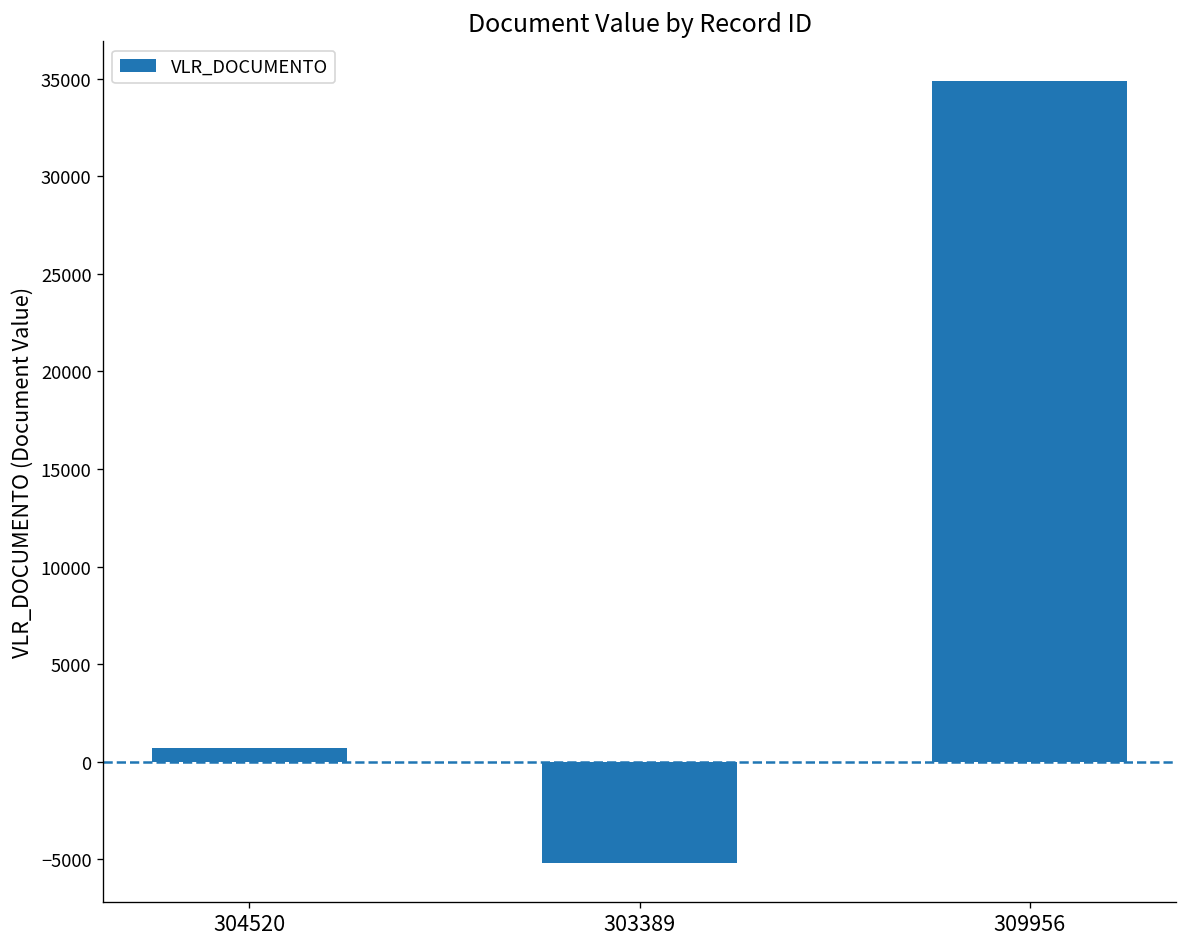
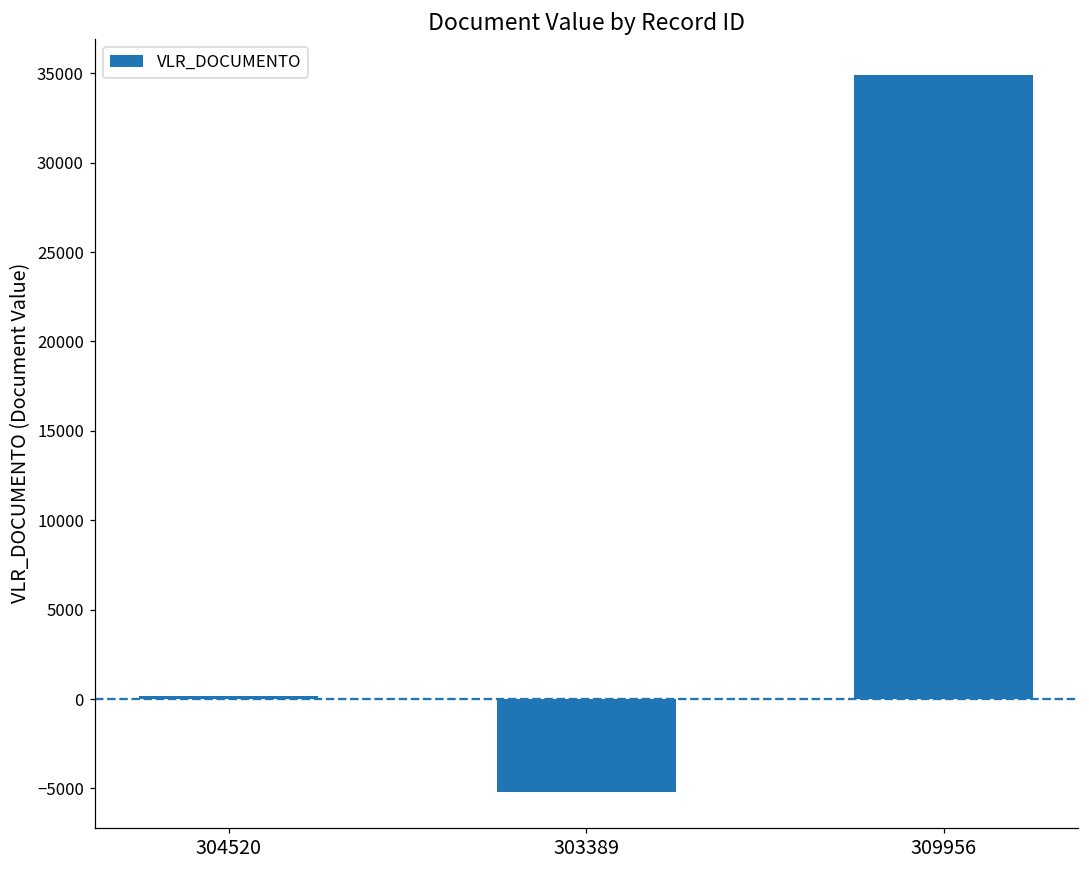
304520: 700 -> 200
